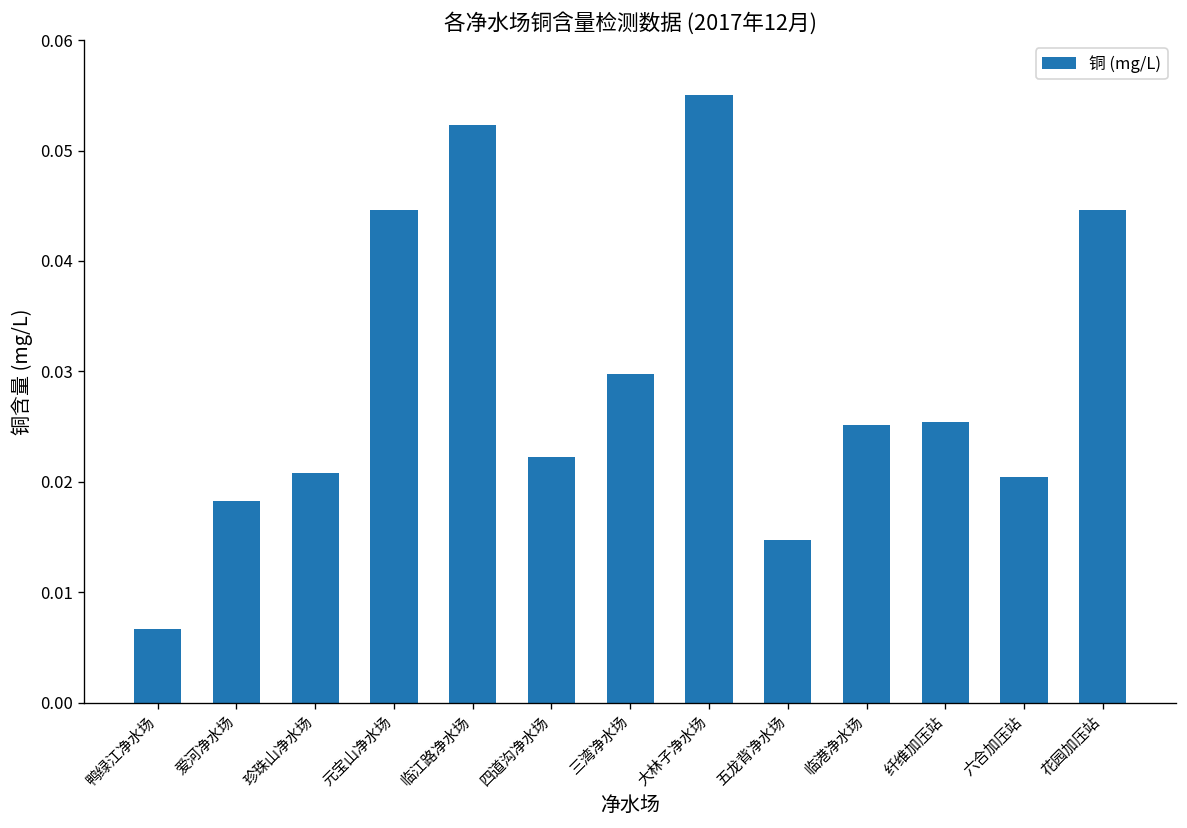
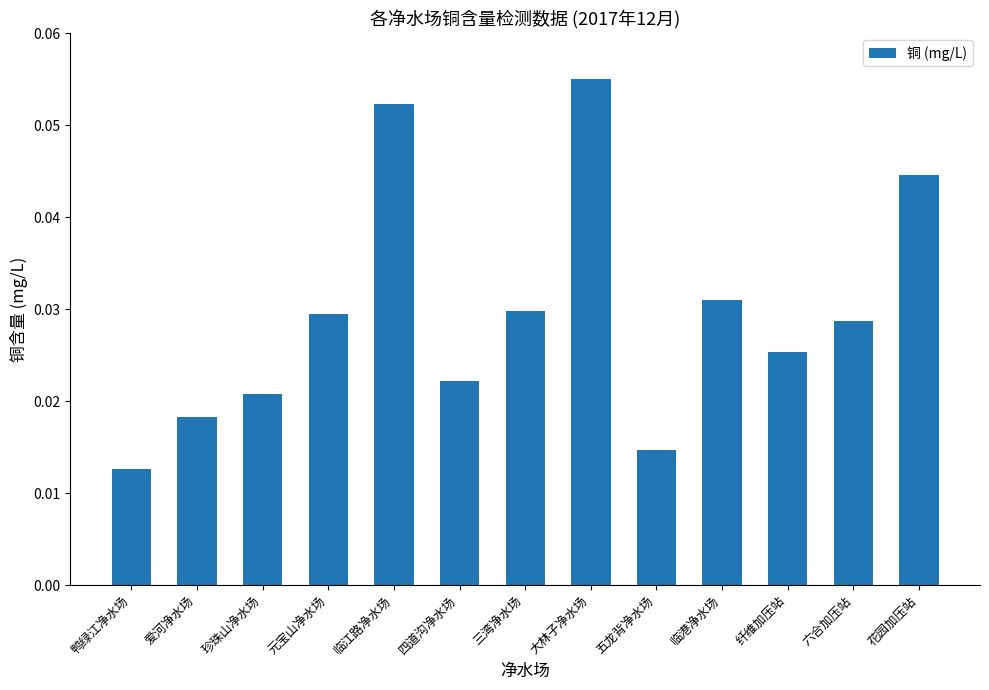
鸭绿江净水场: 0.007 -> 0.013
元宝山净水场: 0.045 -> 0.030
临港净水场: 0.025 -> 0.031
六合加压站: 0.020 -> 0.029
